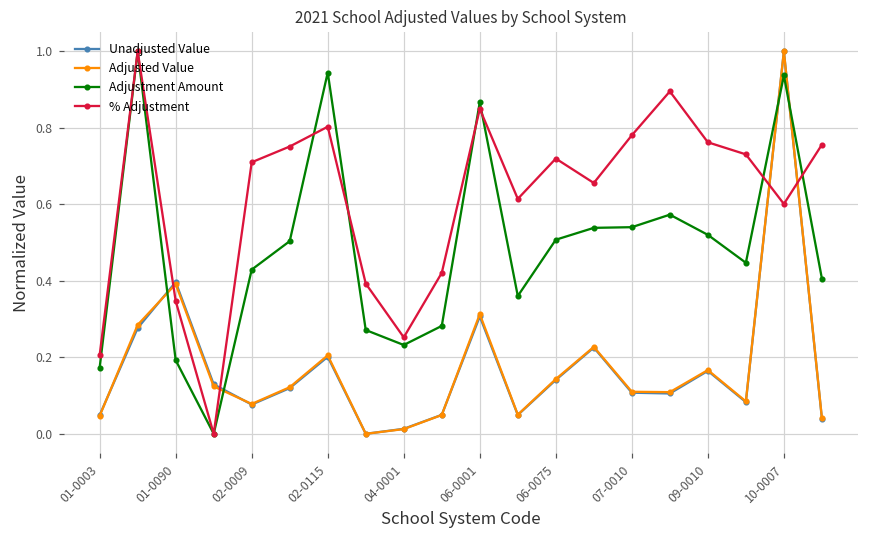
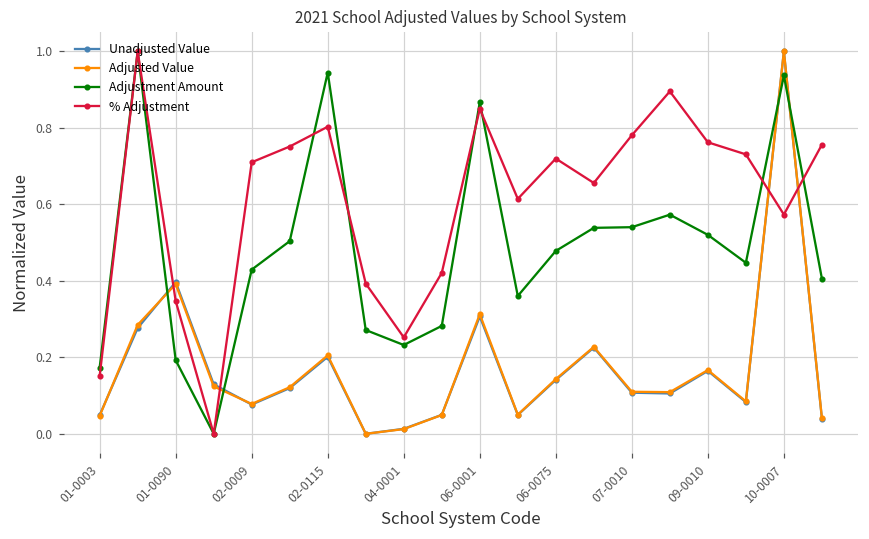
% Adjustment, 01-0003: 0.21 -> 0.15
Adjustment Amount, 06-0075: 0.51 -> 0.48
% Adjustment, 10-0007: 0.60 -> 0.57
